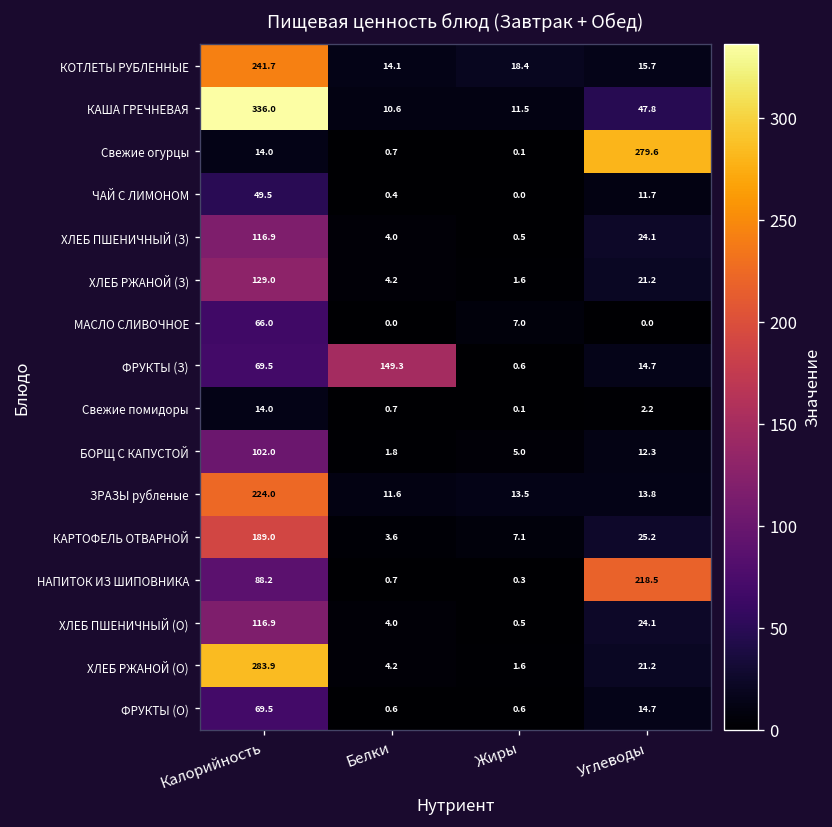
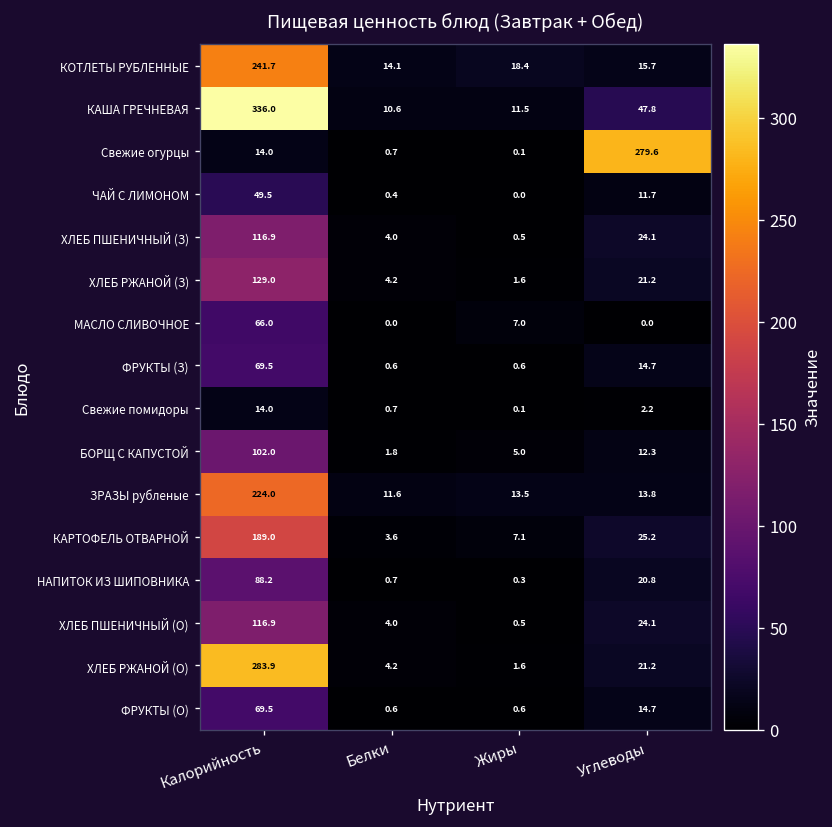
ФРУКТЫ (З), Белки: 149.3 -> 0.6
НАПИТОК ИЗ ШИПОВНИКА, Углеводы: 218.5 -> 20.8
